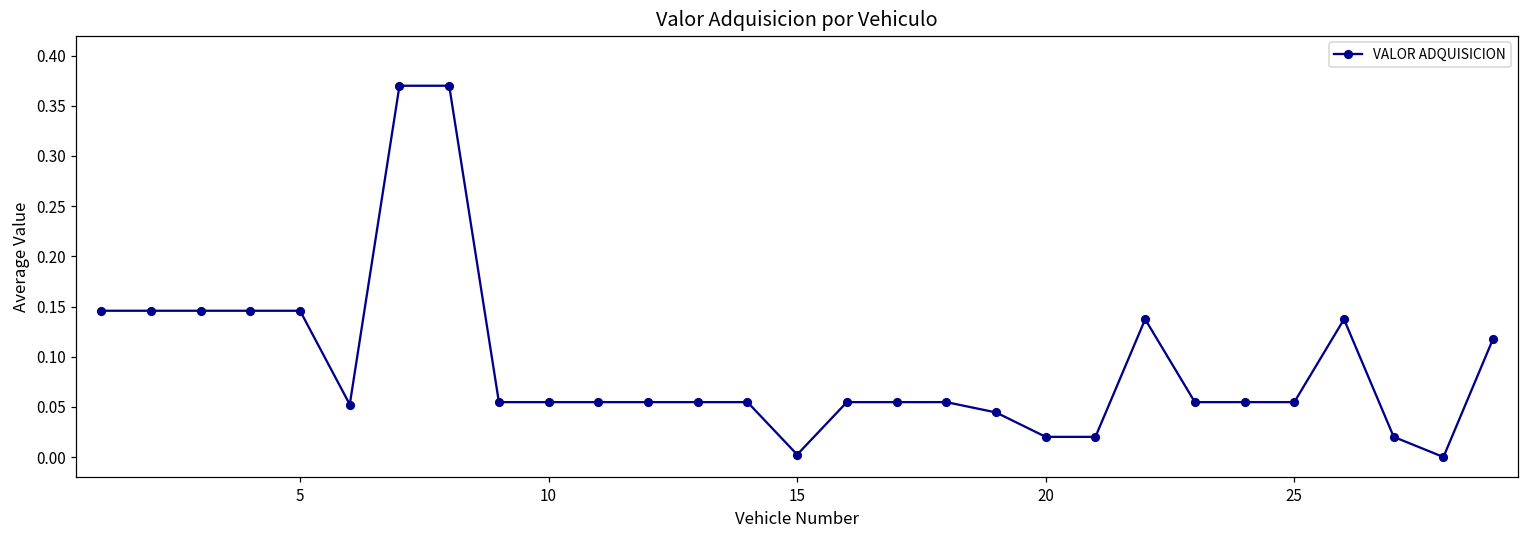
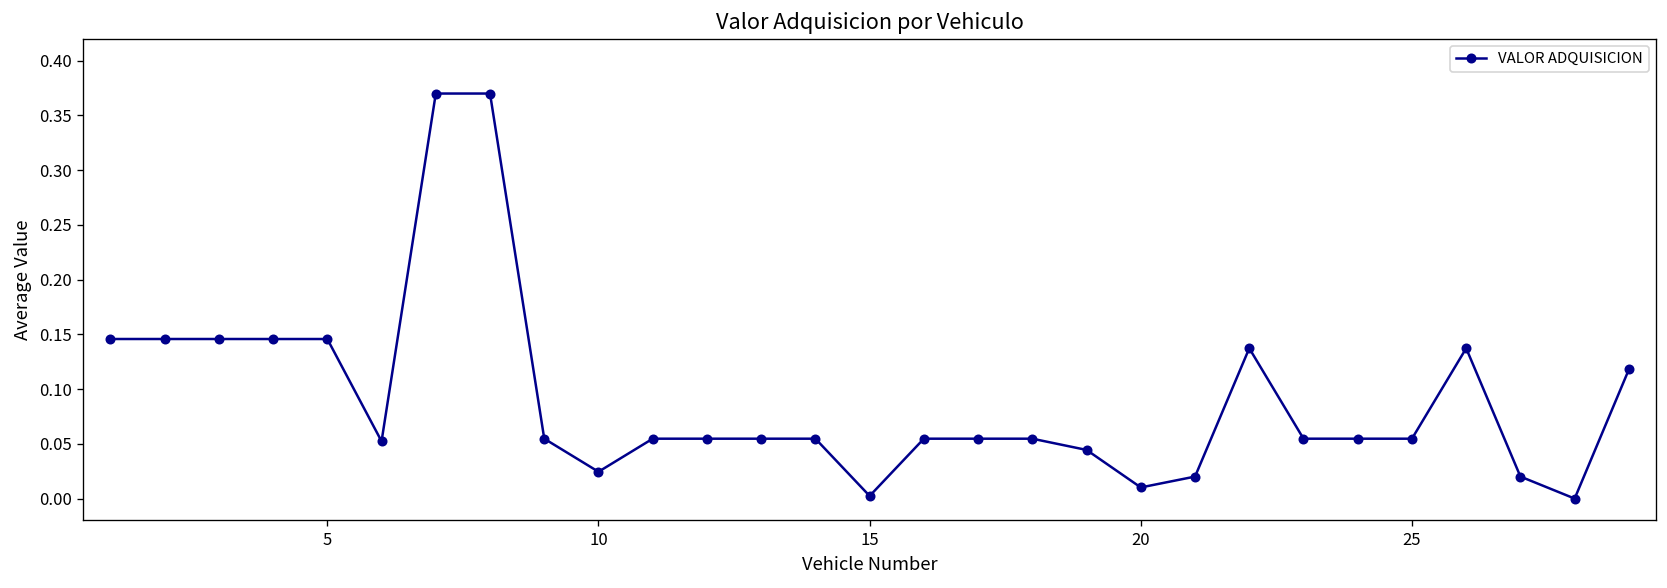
10: 0.05 -> 0.02
20: 0.02 -> 0.01
